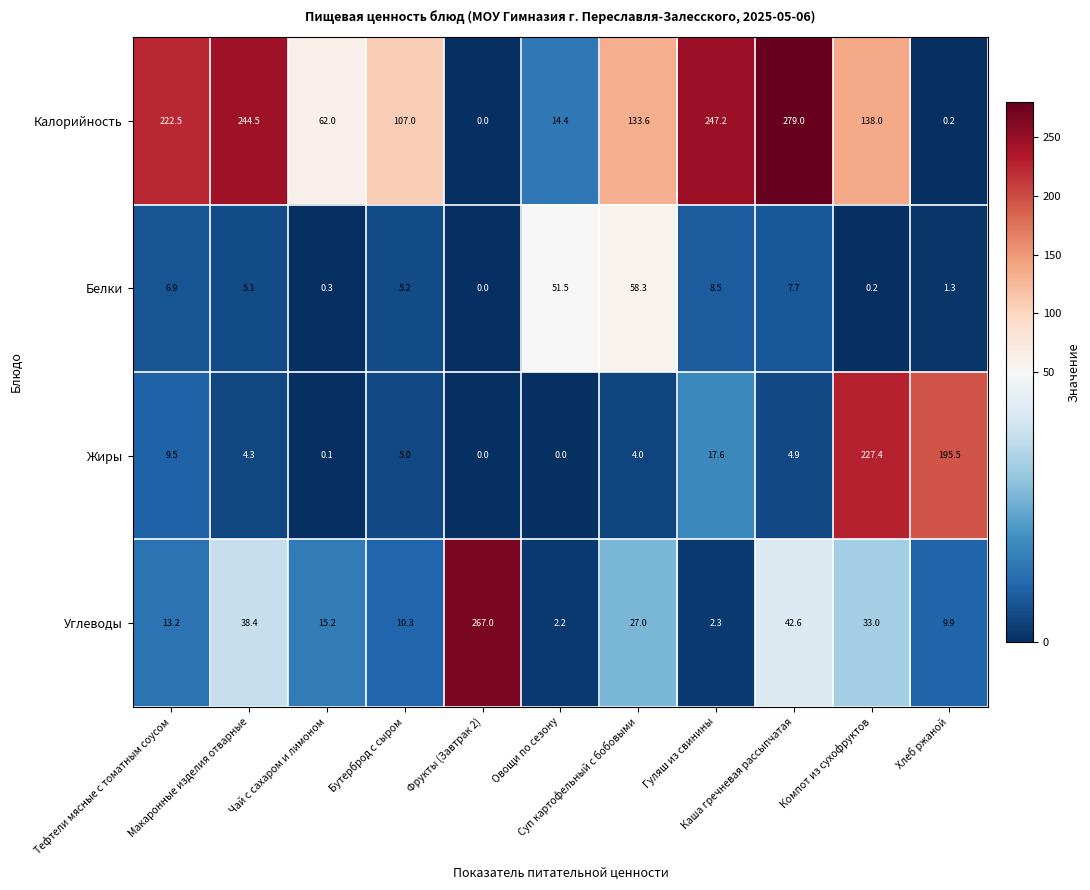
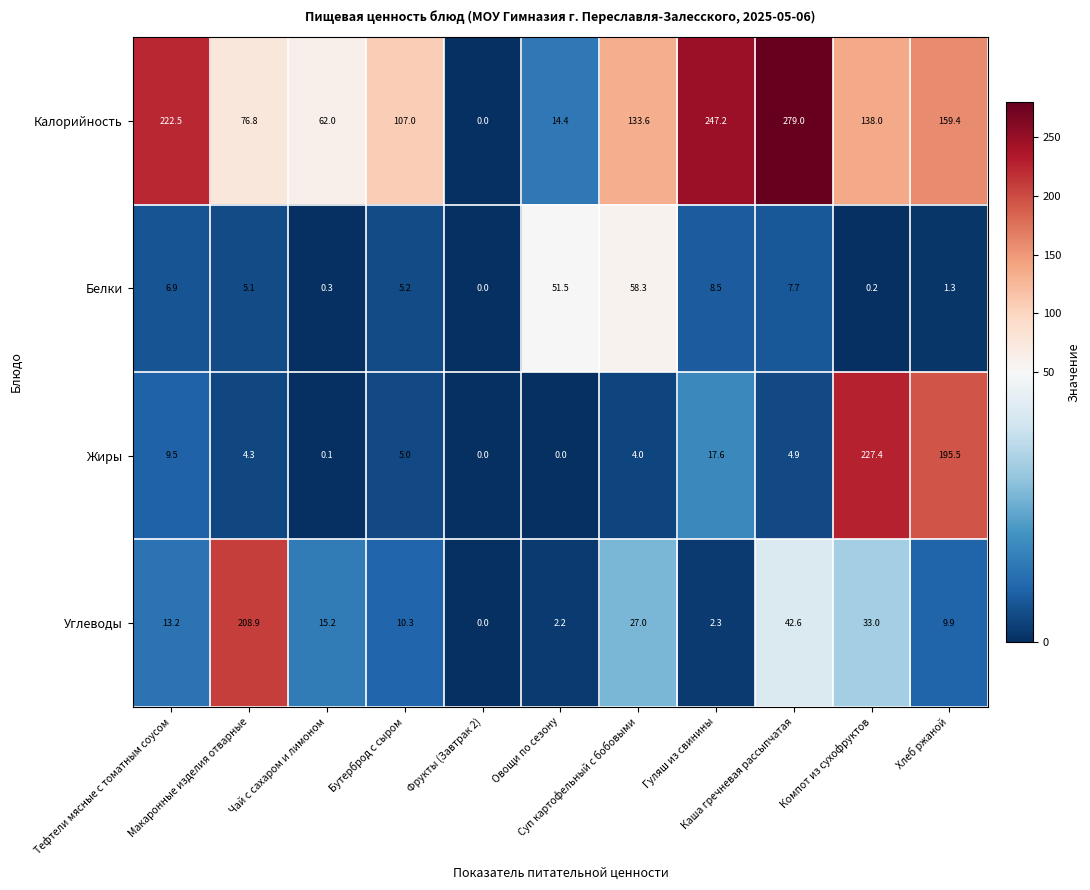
Калорийность, Макаронные изделия отварные: 244.5 -> 76.8
Калорийность, Хлеб ржаной: 0.2 -> 159.4
Углеводы, Макаронные изделия отварные: 38.4 -> 208.9
Углеводы, Фрукты (Завтрак 2): 267.0 -> 0.0
